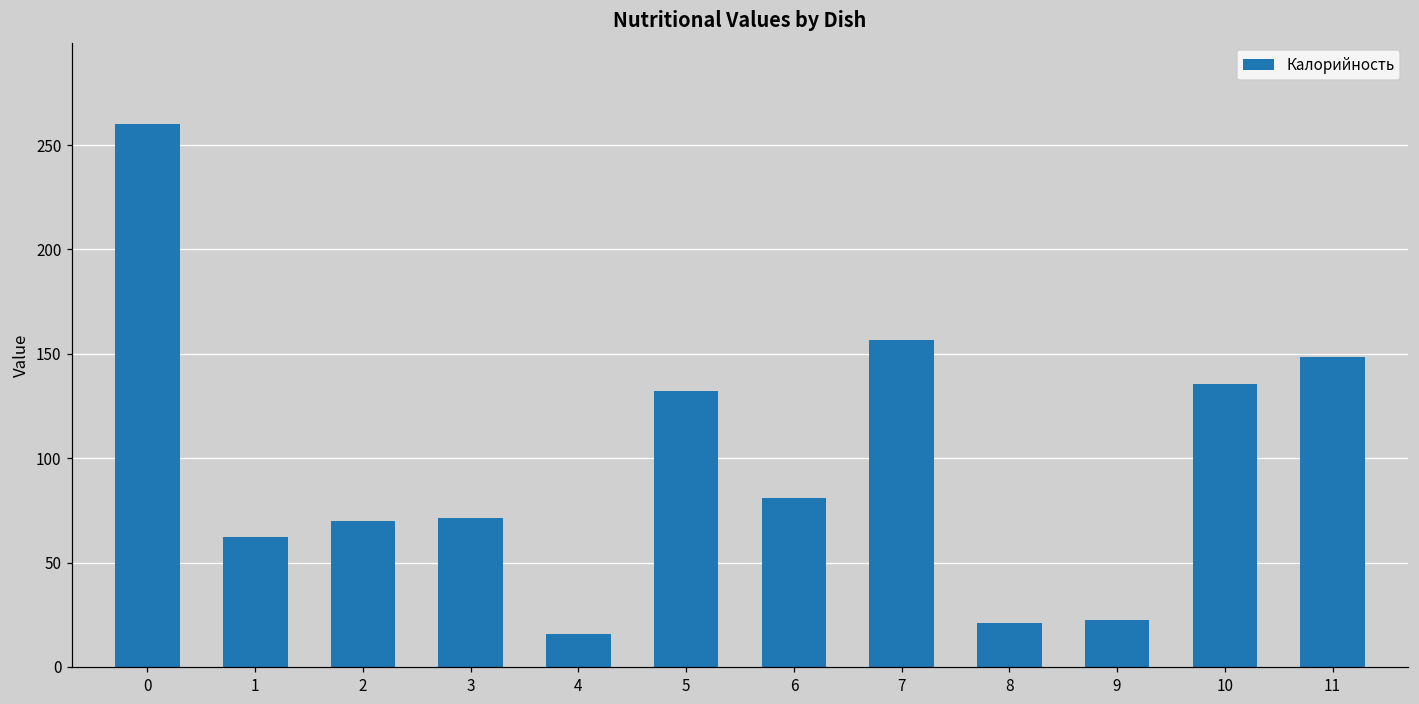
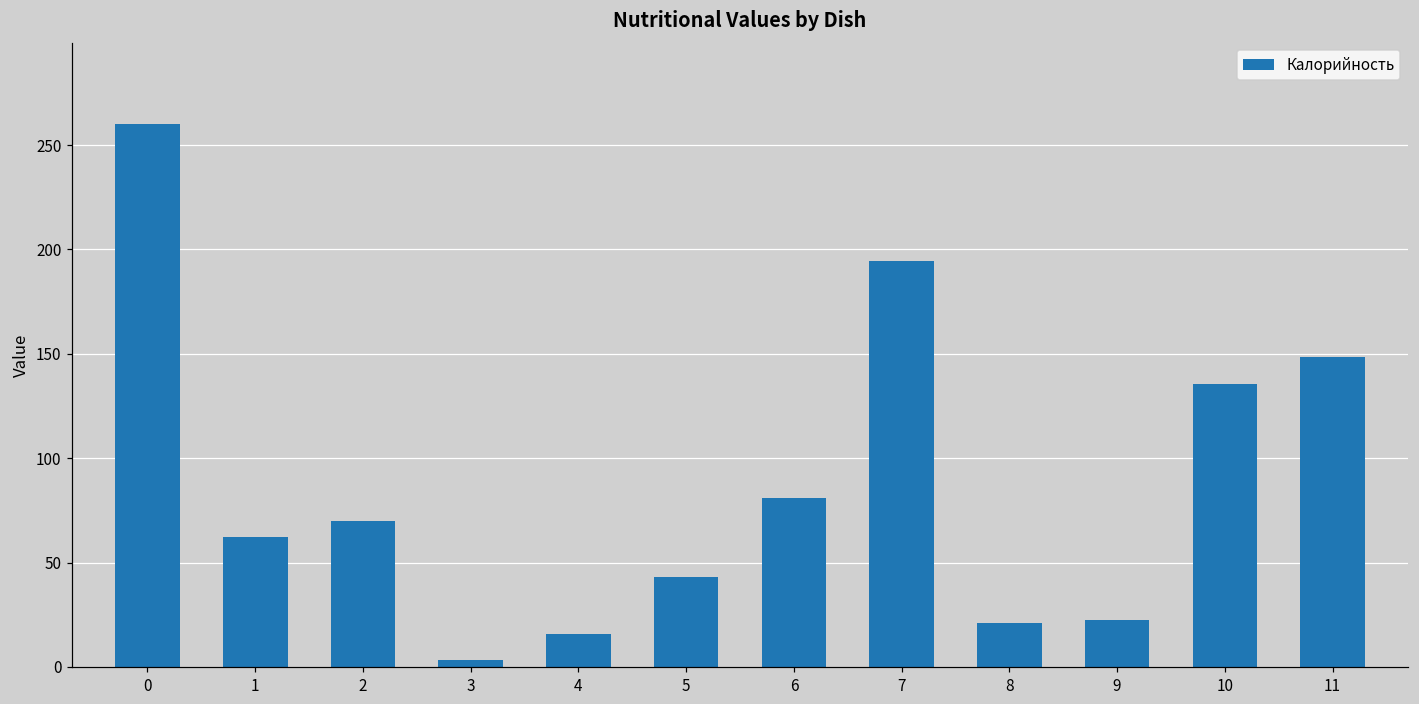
3: 71 -> 3
5: 132 -> 43
7: 157 -> 195
